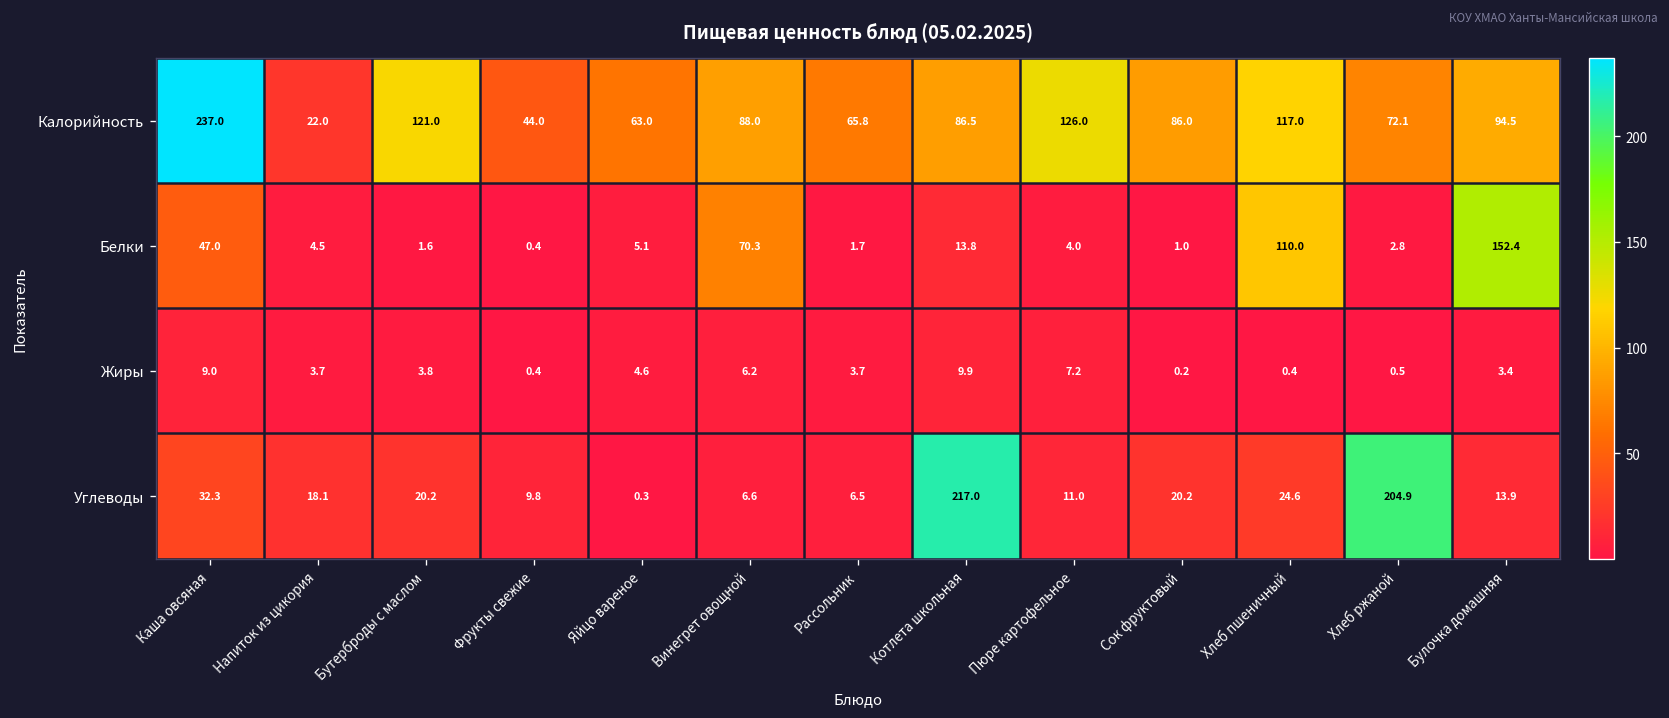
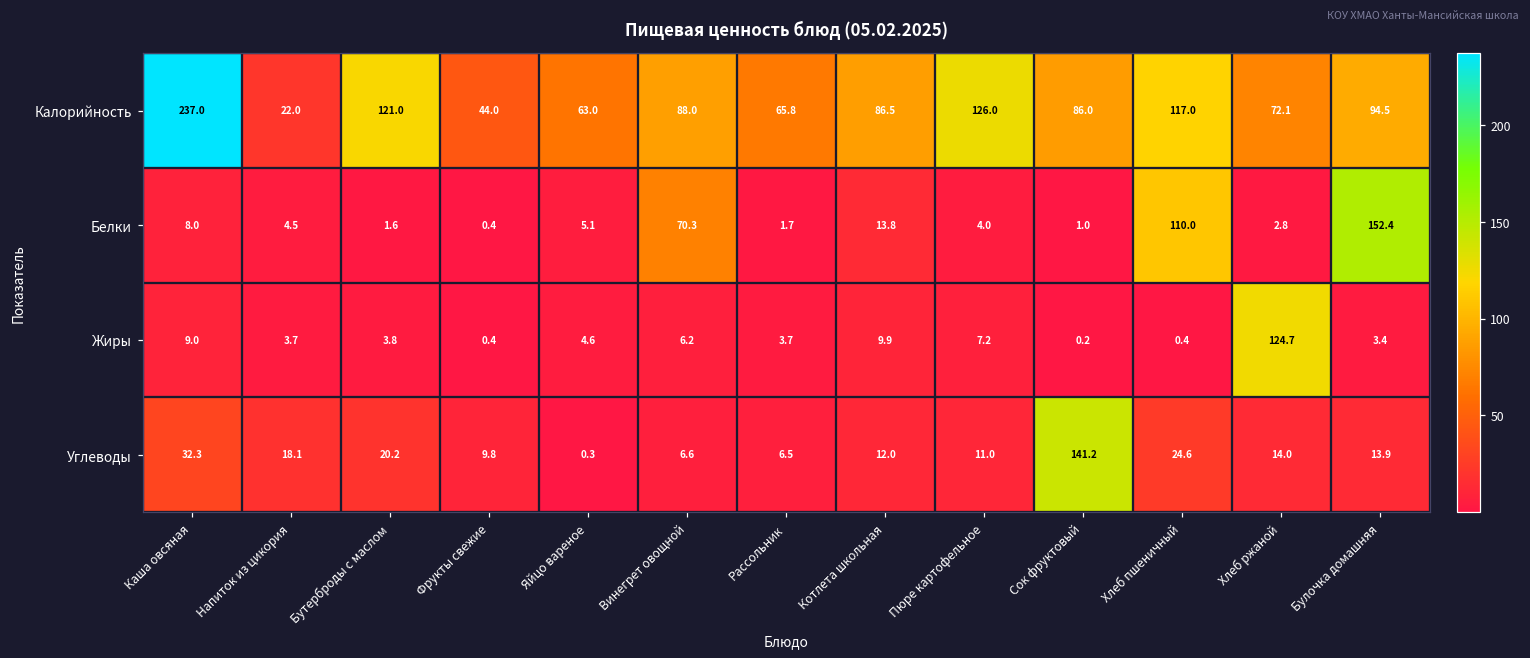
Белки, Каша овсяная: 47.0 -> 8.0
Жиры, Хлеб ржаной: 0.5 -> 124.7
Углеводы, Котлета школьная: 217.0 -> 12.0
Углеводы, Сок фруктовый: 20.2 -> 141.2
Углеводы, Хлеб ржаной: 204.9 -> 14.0
